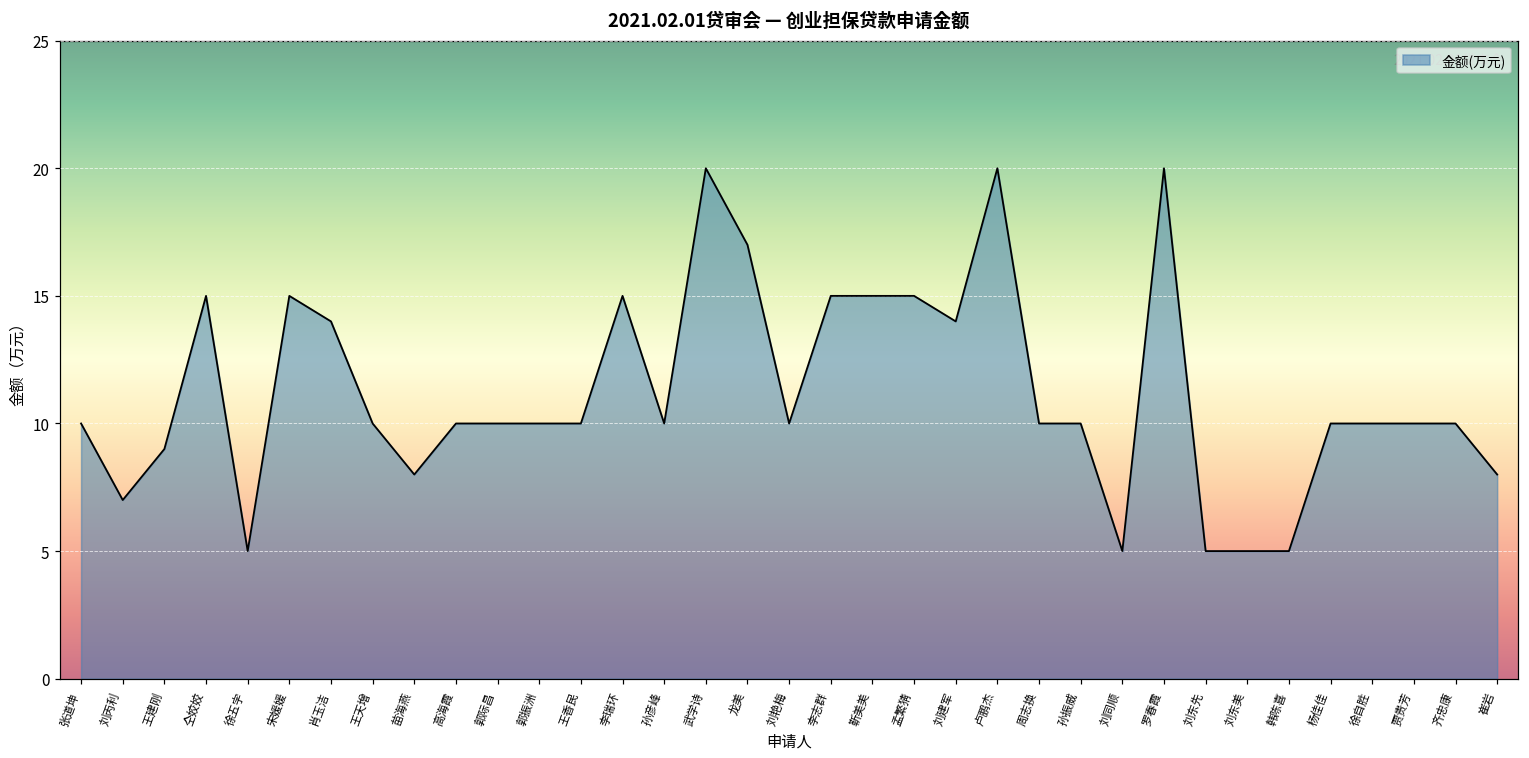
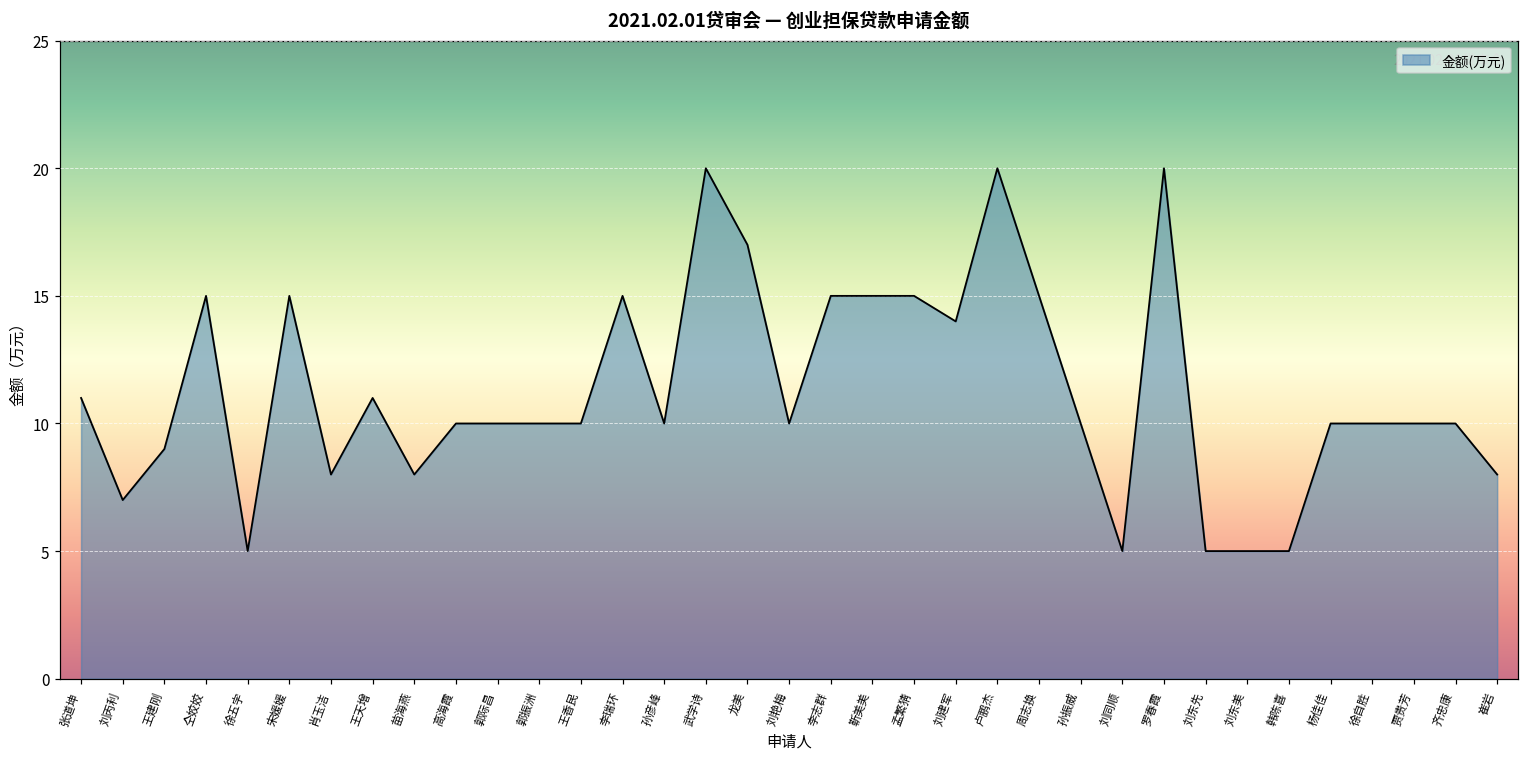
张道坤: 10 -> 11
肖玉洁: 14 -> 8
王天增: 10 -> 11
周志换: 10 -> 15
